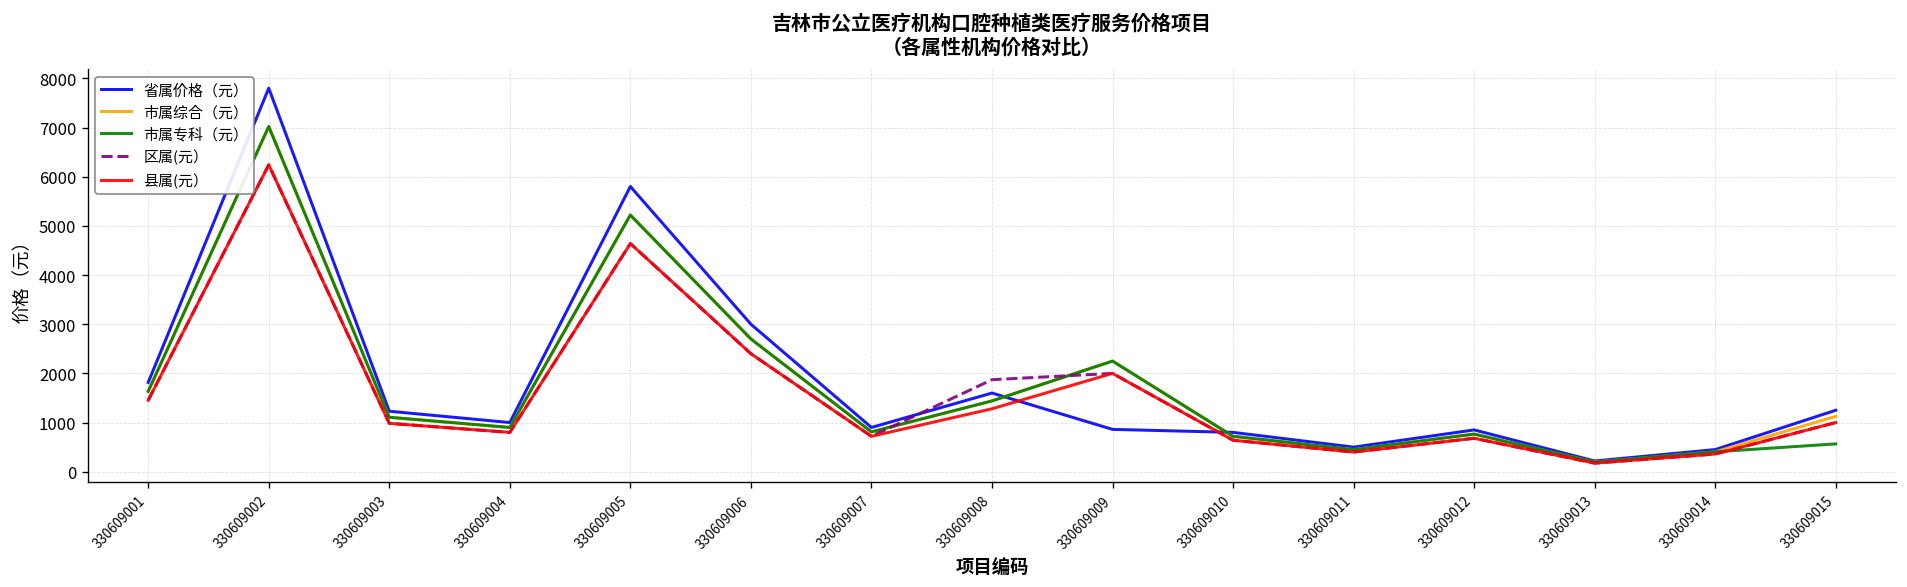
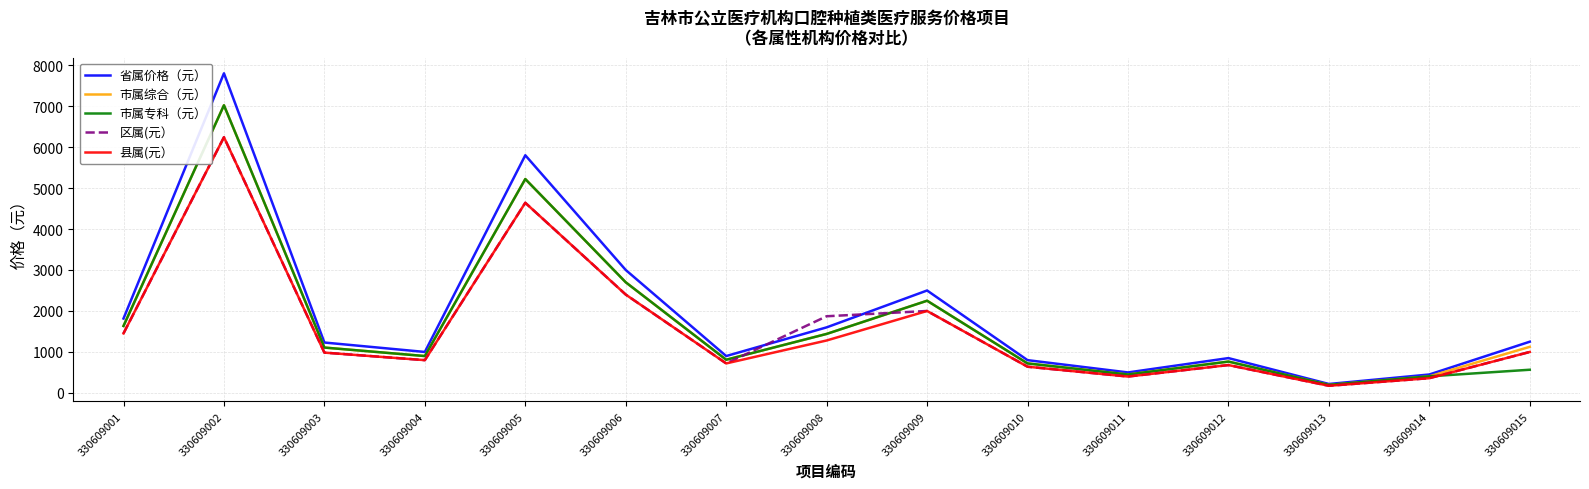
省属价格（元）, 330609009: 900 -> 2500
